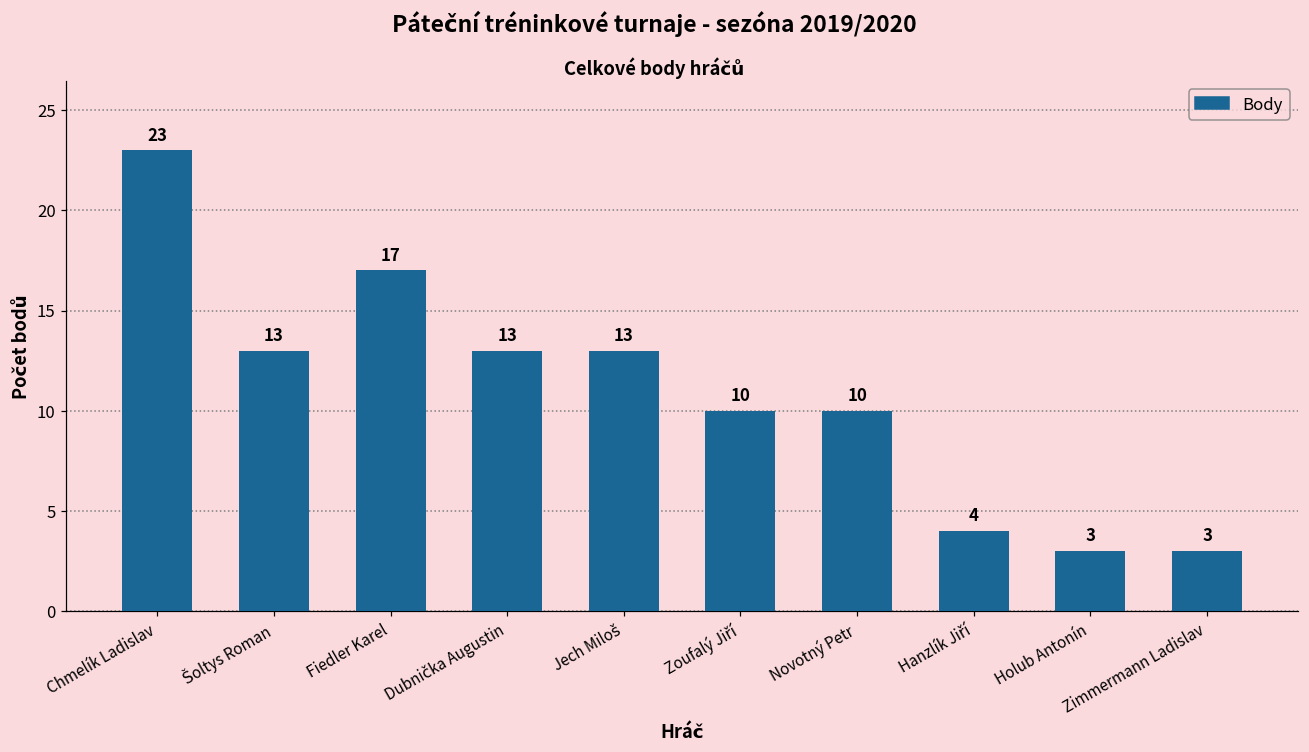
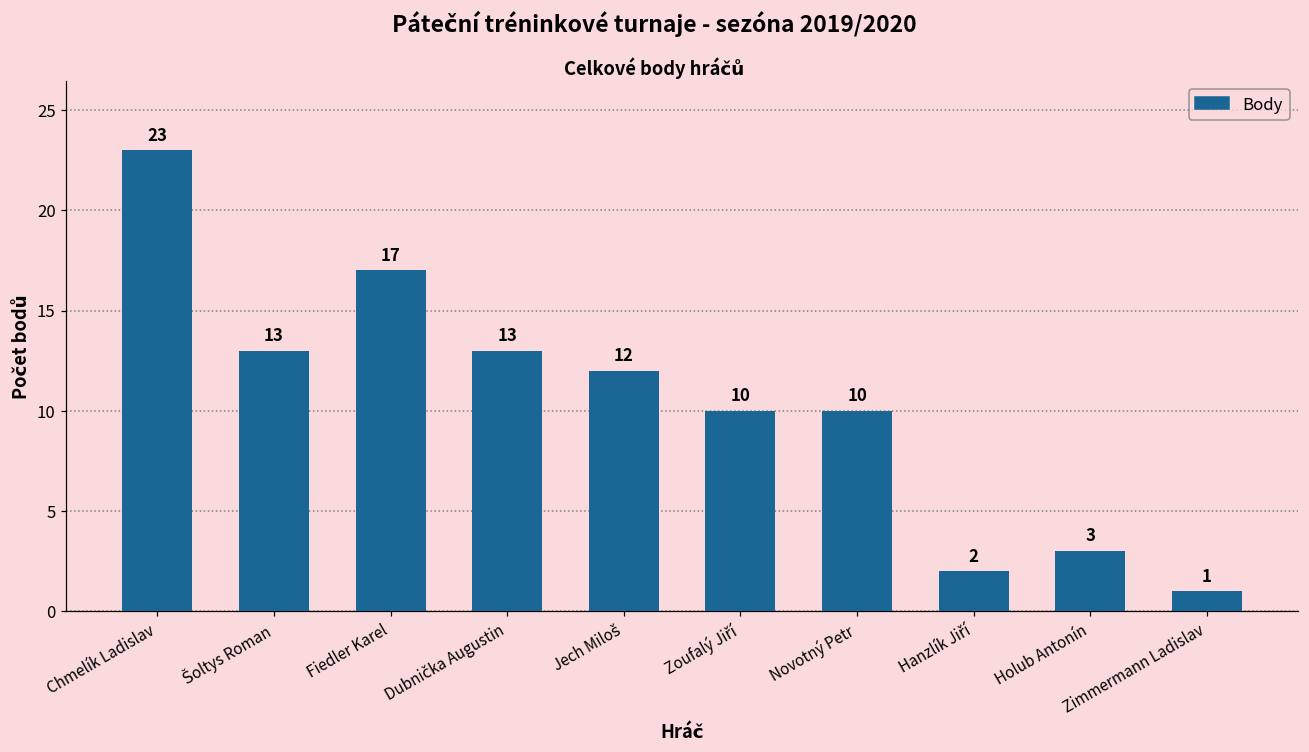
Jech Miloš: 13 -> 12
Hanzlík Jiří: 4 -> 2
Zimmermann Ladislav: 3 -> 1
